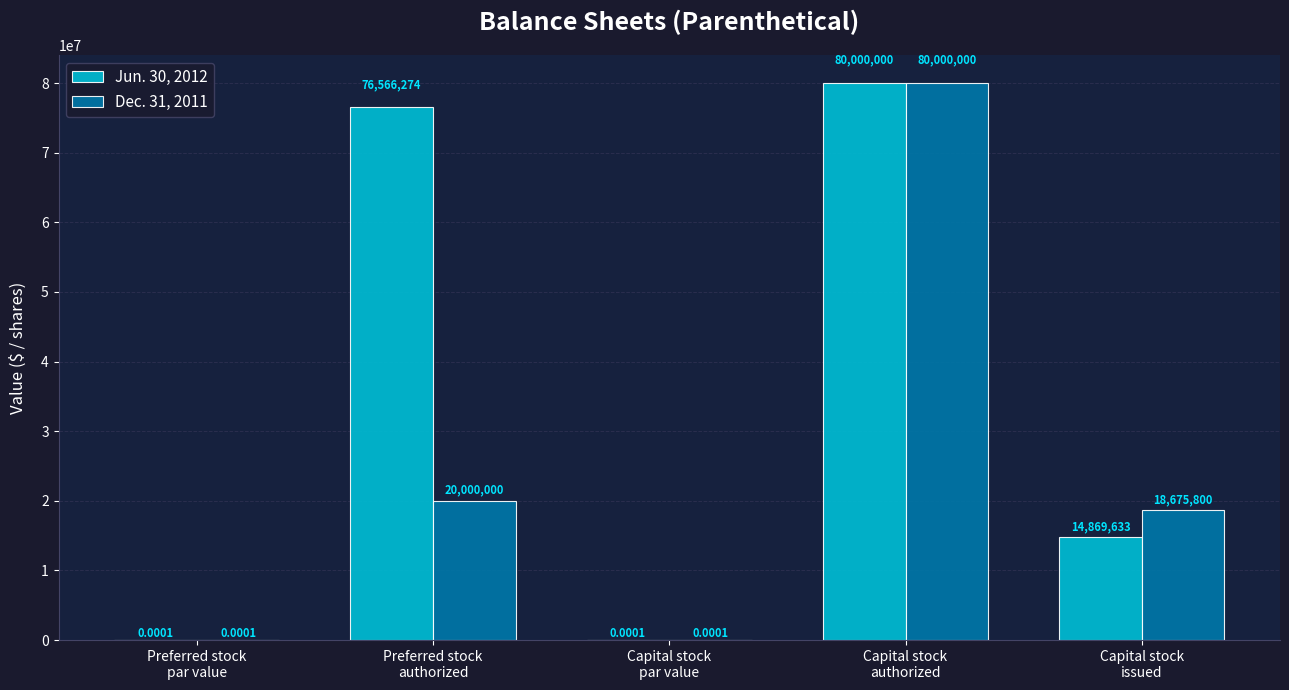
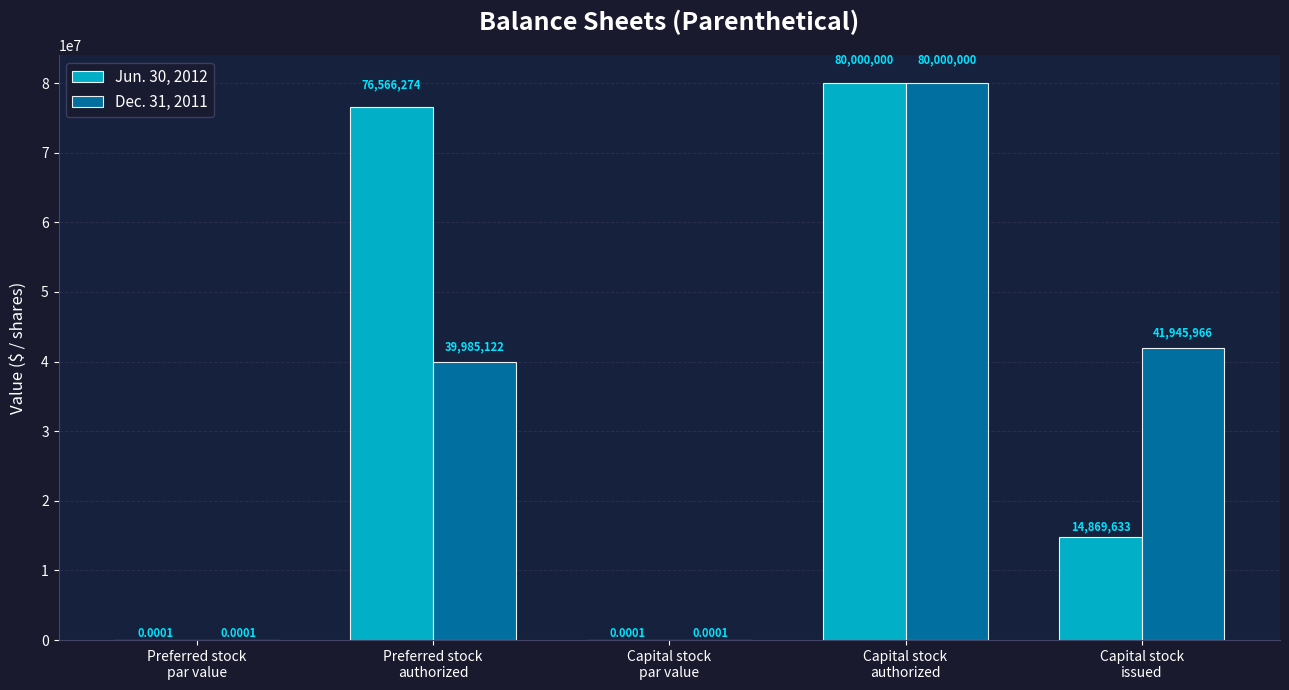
Dec. 31, 2011, Preferred stock authorized: 20,000,000 -> 39,985,122
Dec. 31, 2011, Capital stock issued: 18,675,800 -> 41,945,966
